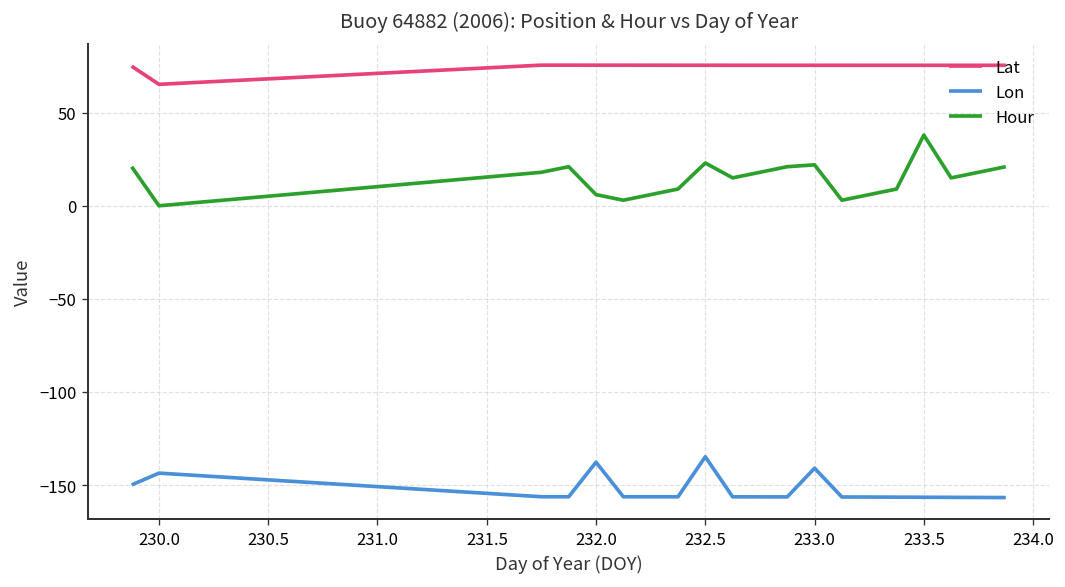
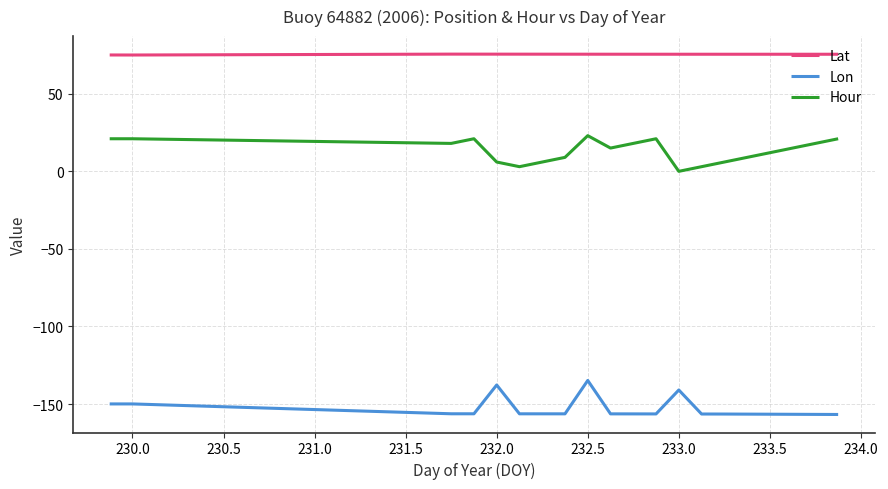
Lat, 230.0: 65 -> 75
Lon, 230.0: -144 -> -150
Hour, 230.0: 0 -> 21
Hour, 233.0: 22 -> 0
Hour, 233.5: 38 -> 12
